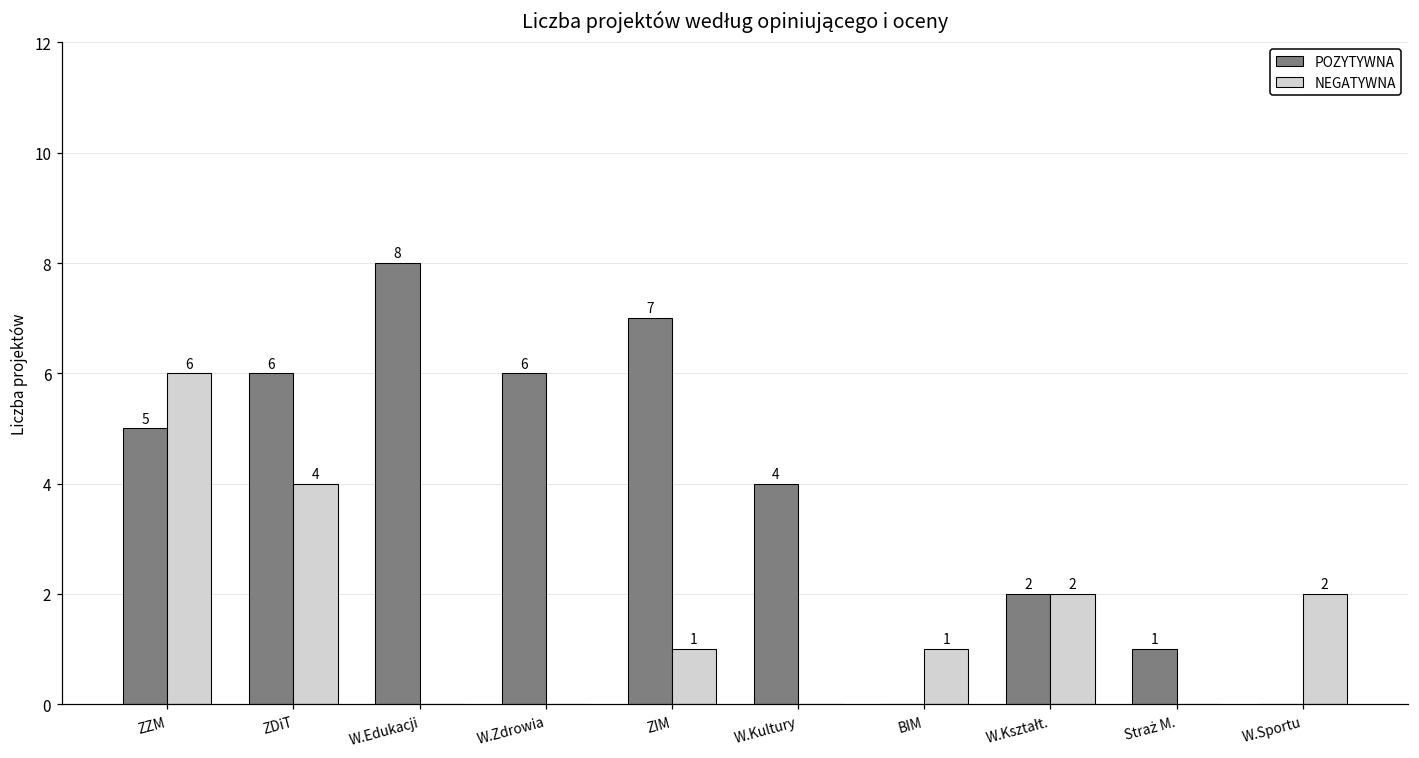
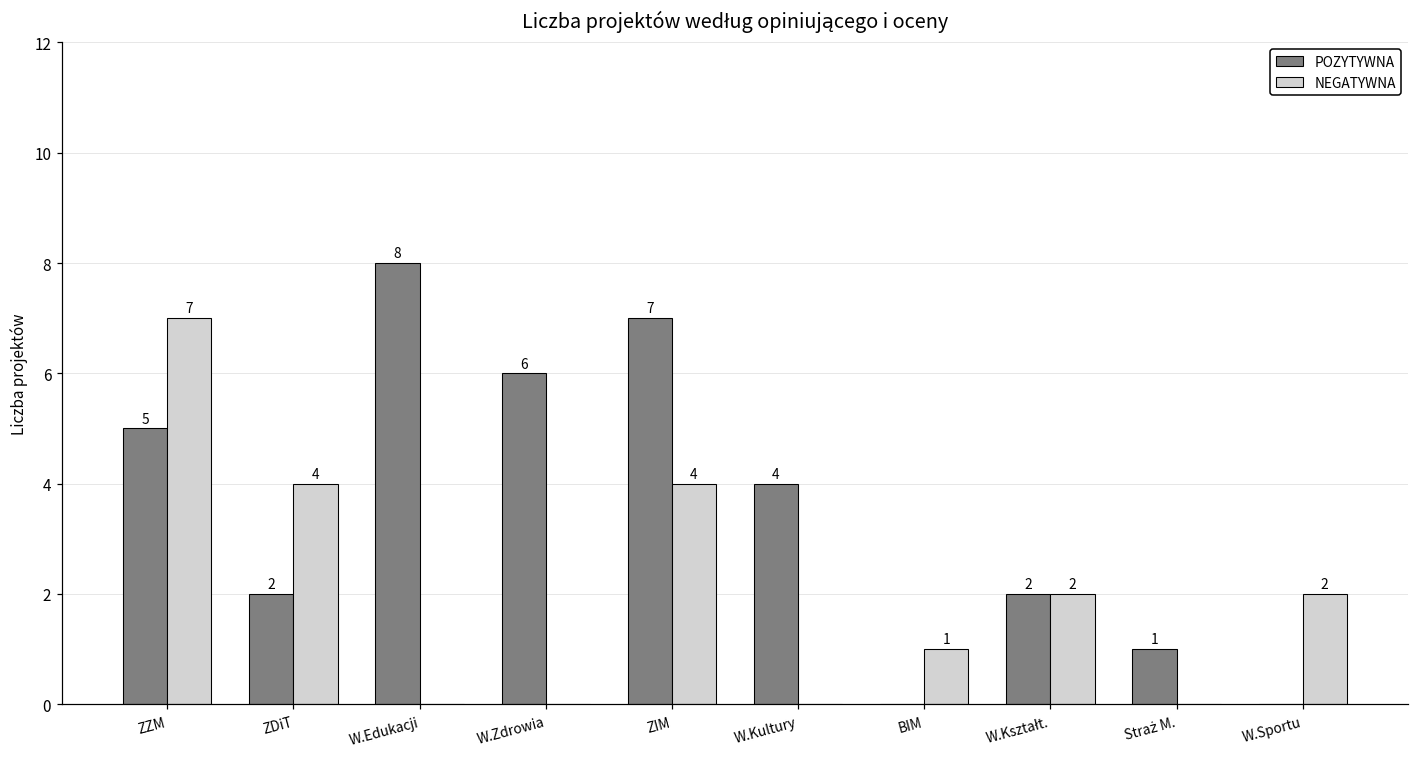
NEGATYWNA, ZZM: 6 -> 7
POZYTYWNA, ZDiT: 6 -> 2
NEGATYWNA, ZIM: 1 -> 4
